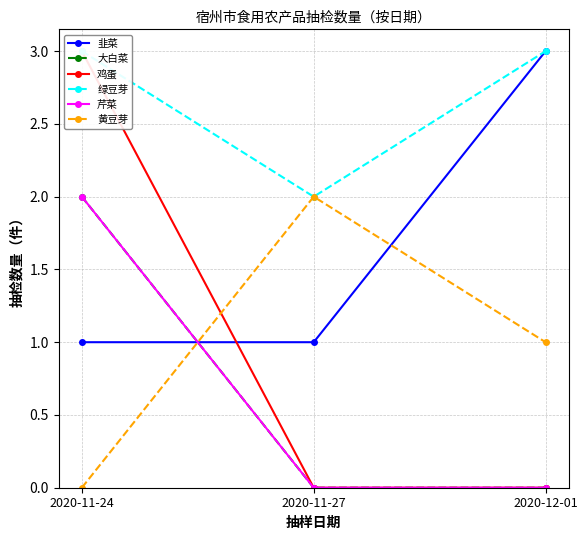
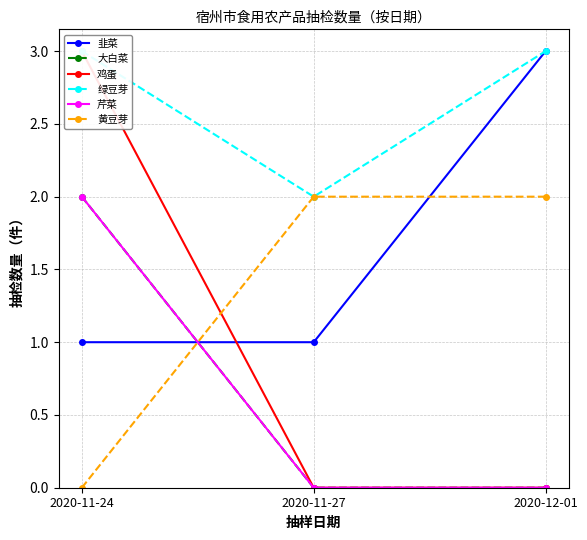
黄豆芽, 2020-12-01: 1 -> 2
